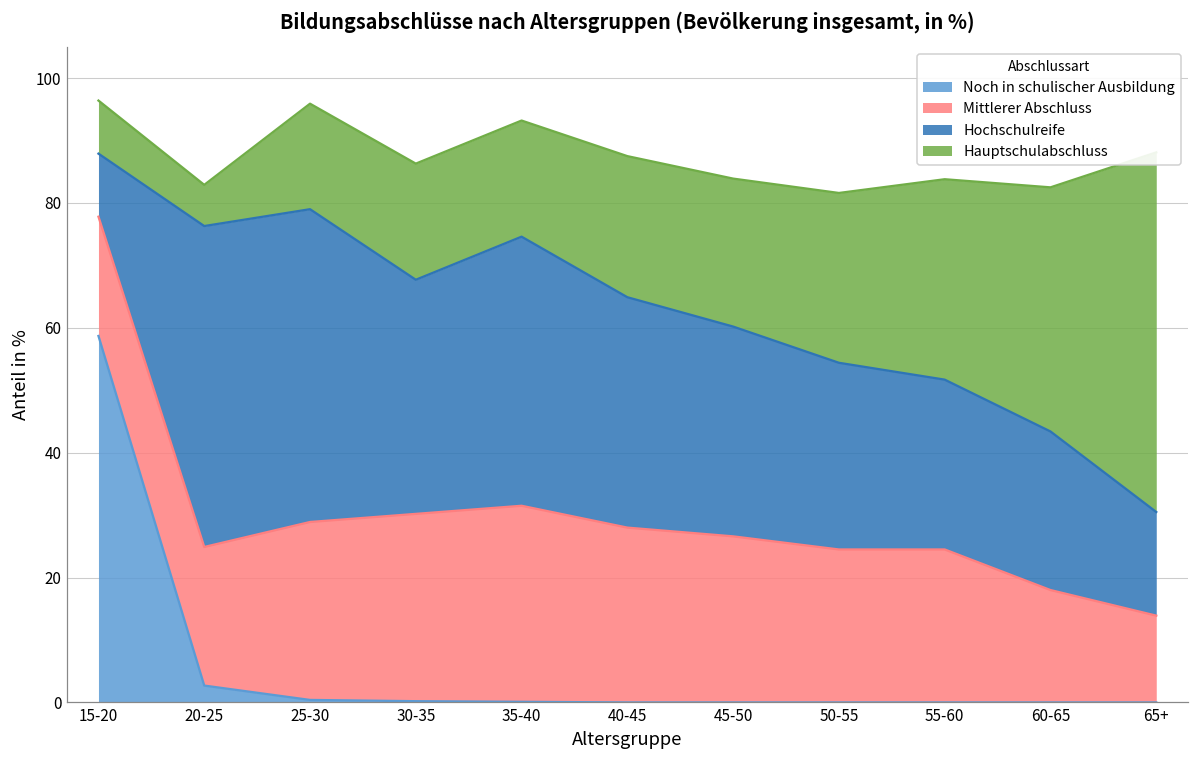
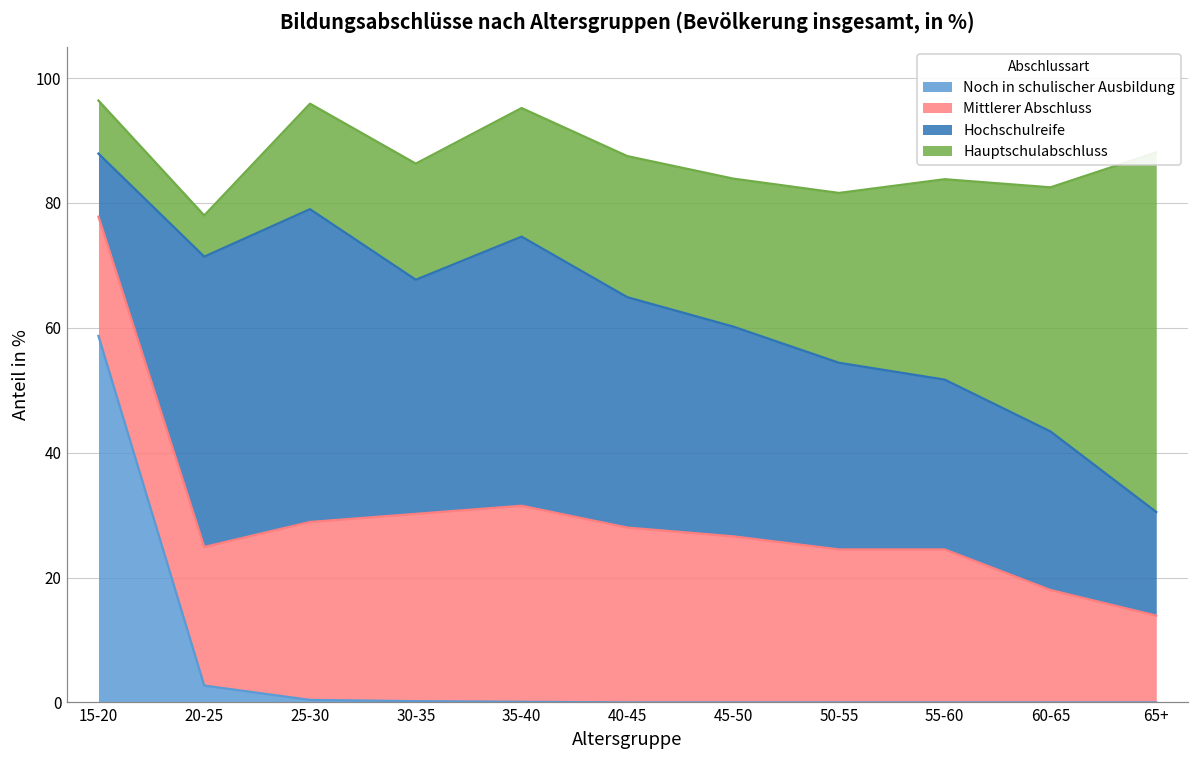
Hochschulreife, 20-25: 51 -> 47
Hauptschulabschluss, 35-40: 19 -> 21
